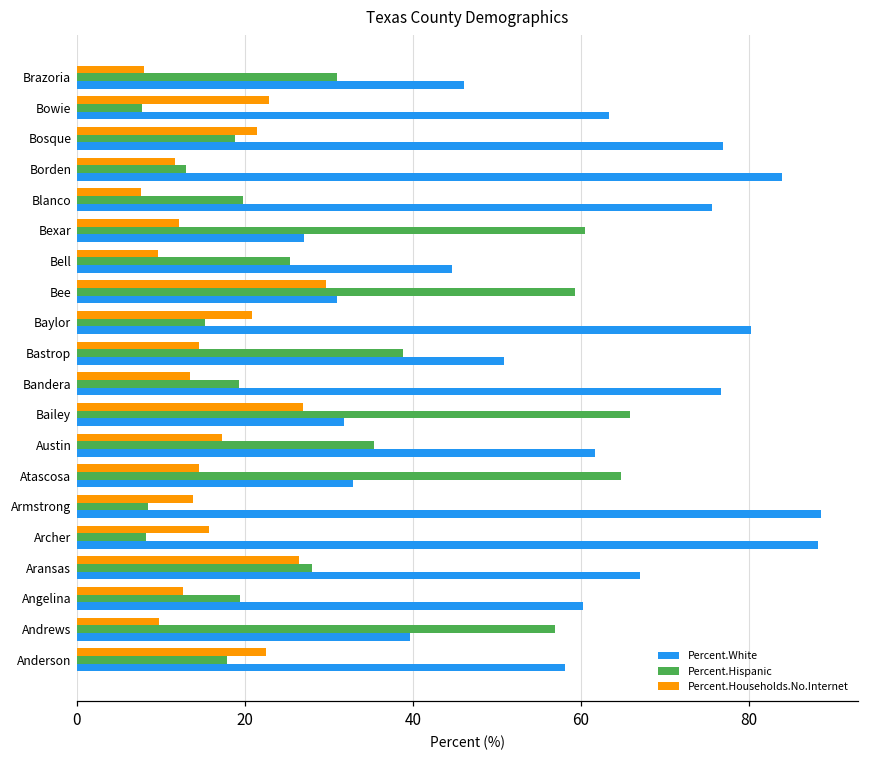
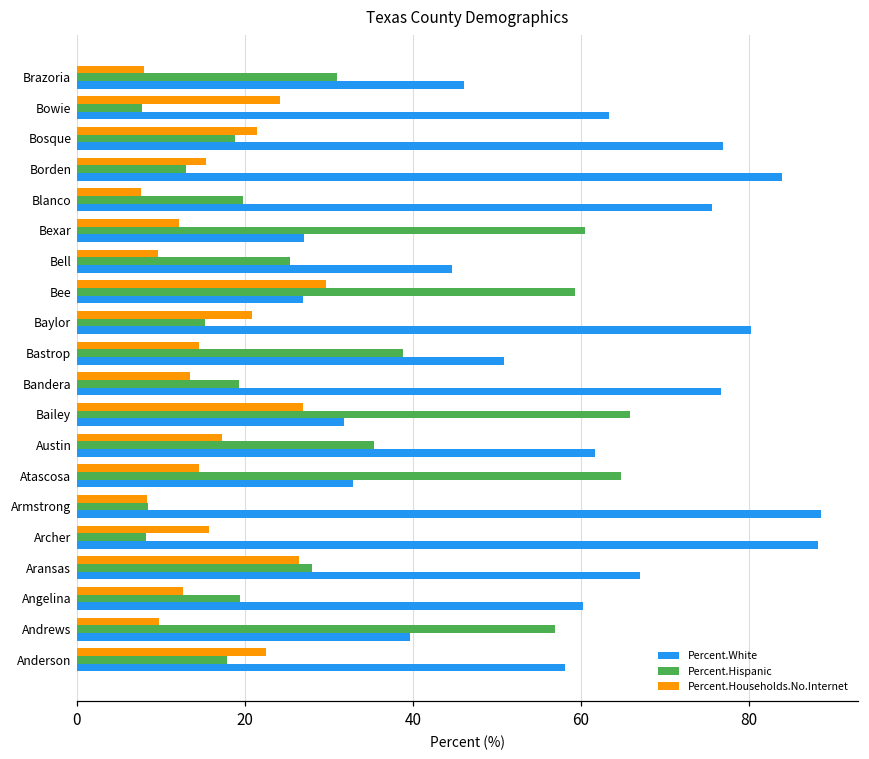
Percent.Households.No.Internet, Bowie: 23 -> 24
Percent.Households.No.Internet, Borden: 12 -> 15
Percent.White, Bee: 31 -> 27
Percent.Households.No.Internet, Armstrong: 14 -> 8
